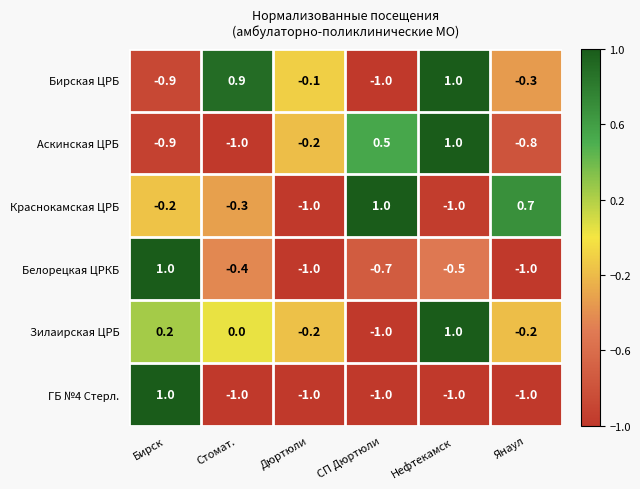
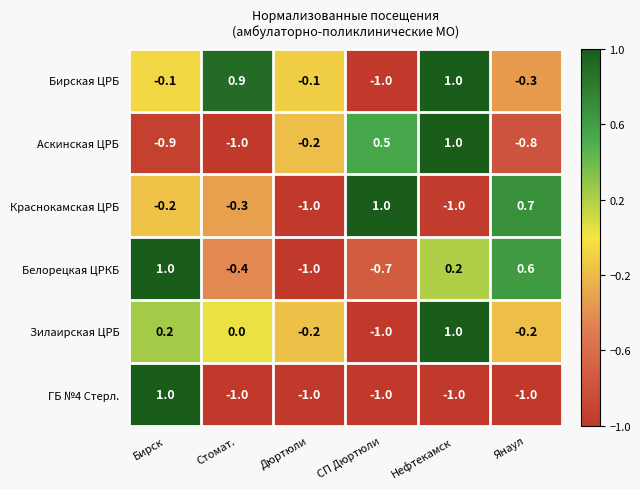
Бирская ЦРБ, Бирск: -0.9 -> -0.1
Белорецкая ЦРКБ, Нефтекамск: -0.5 -> 0.2
Белорецкая ЦРКБ, Янаул: -1.0 -> 0.6
